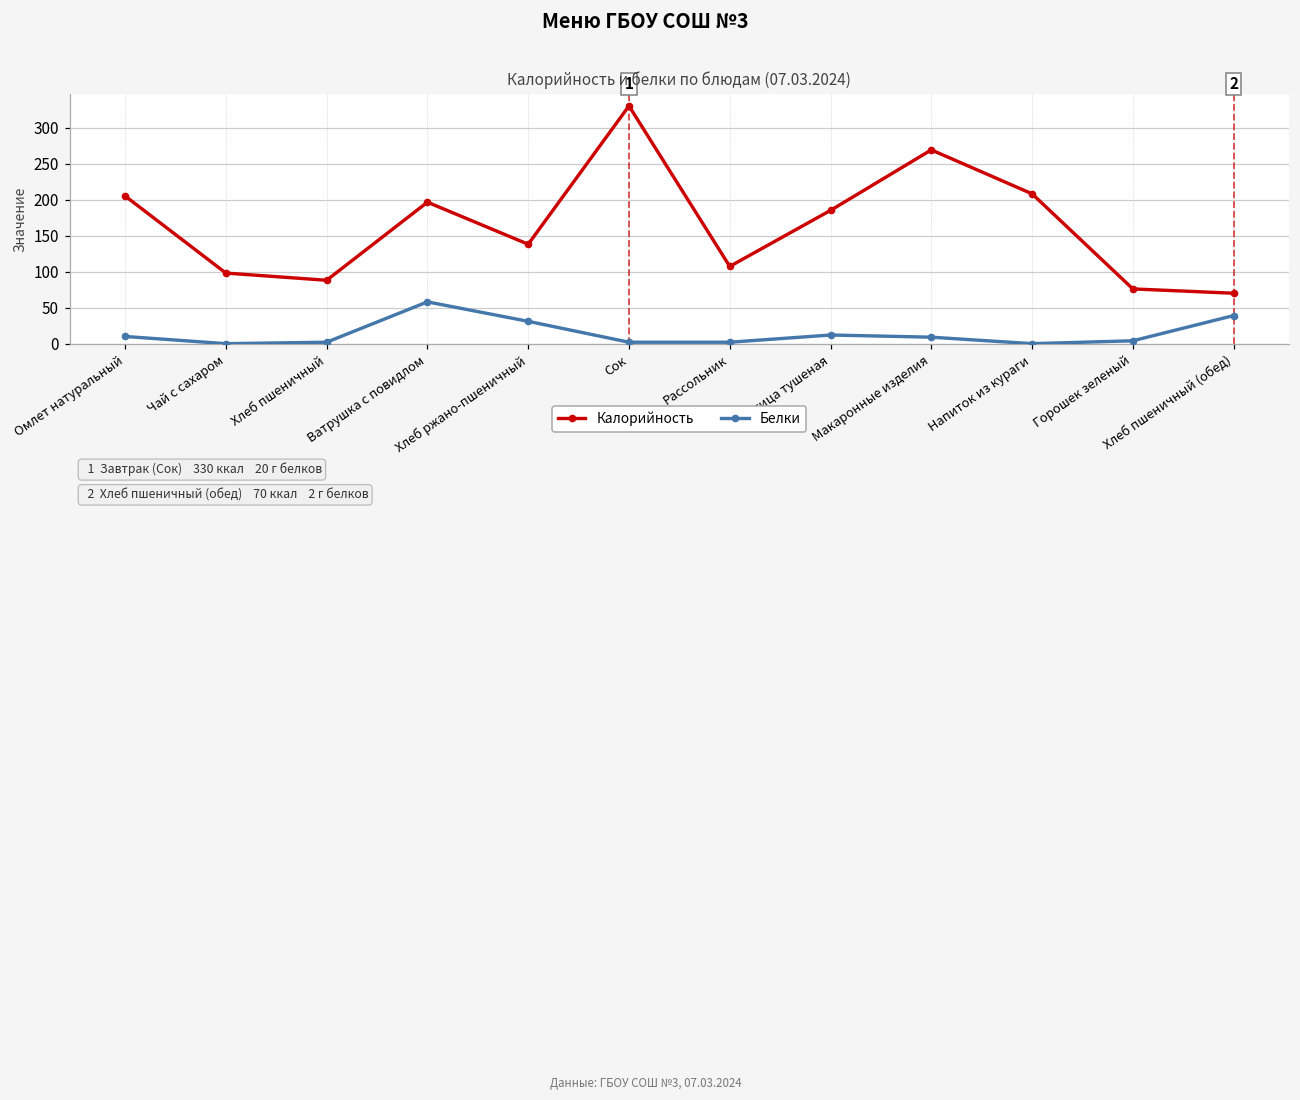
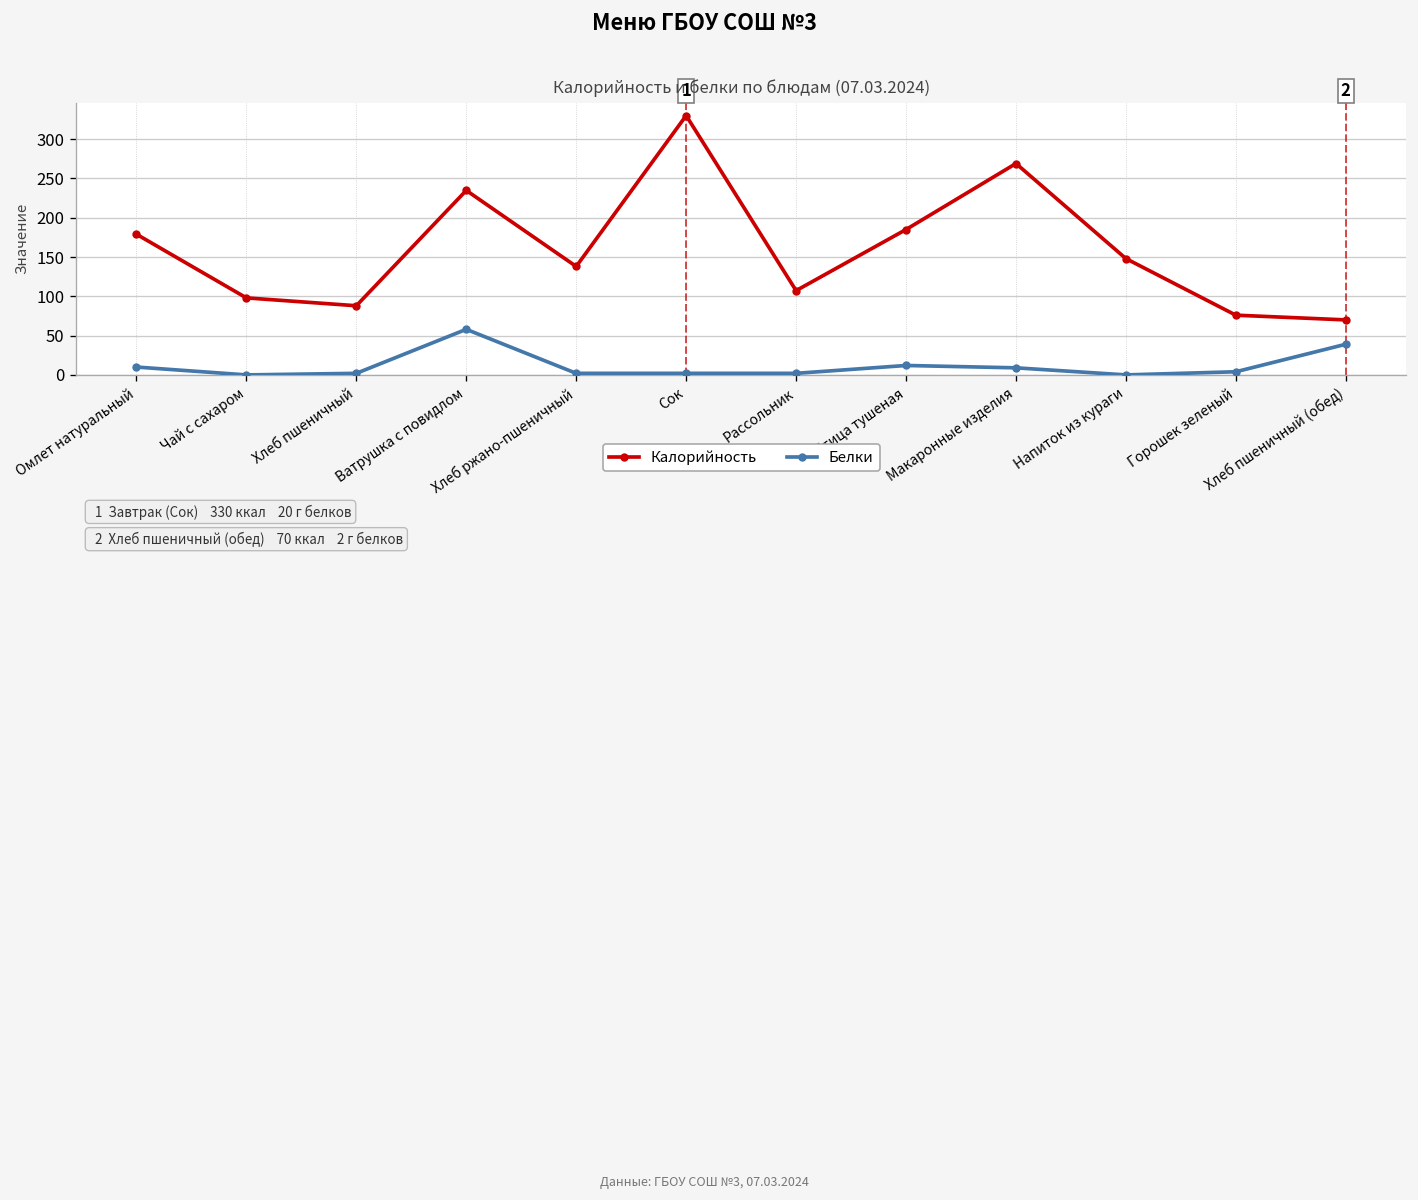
Калорийность, Омлет натуральный: 210 -> 180
Калорийность, Ватрушка с повидлом: 200 -> 230
Белки, Хлеб ржано-пшеничный: 30 -> 0
Калорийность, Напиток из кураги: 210 -> 150
